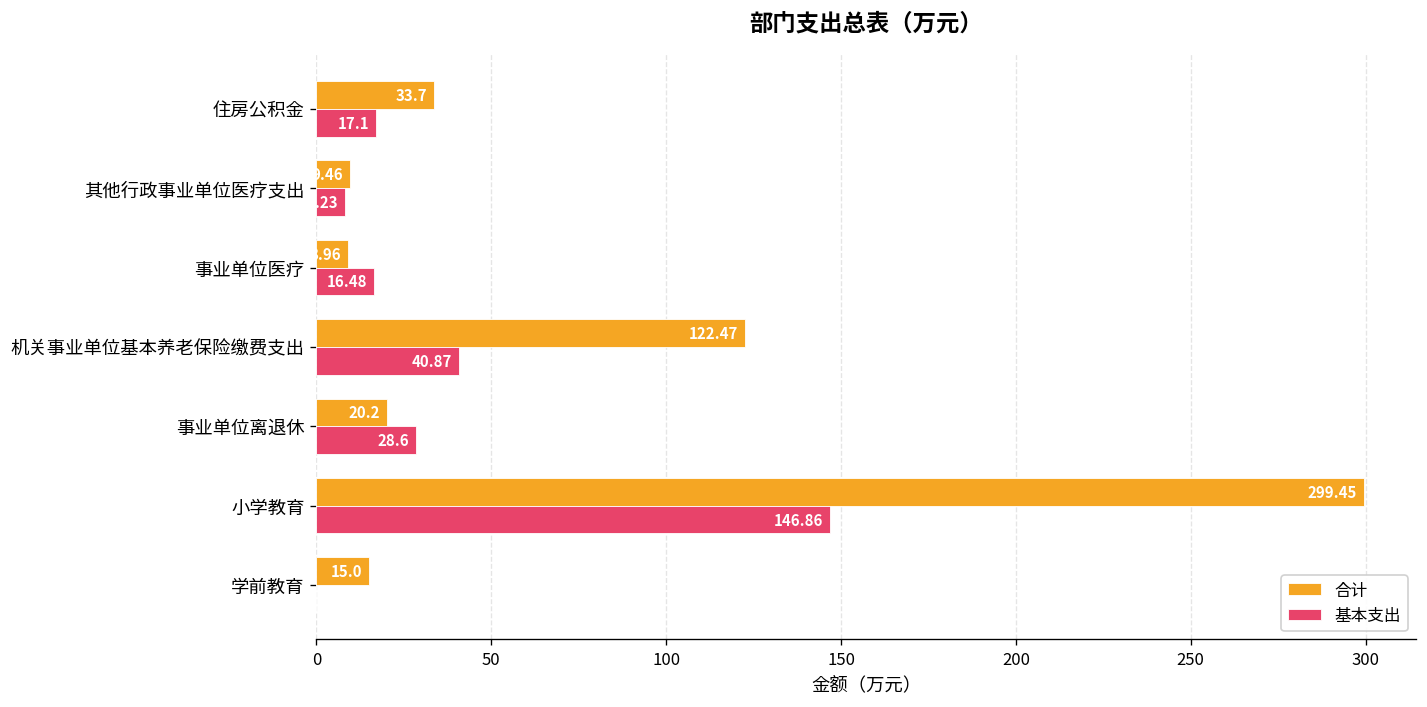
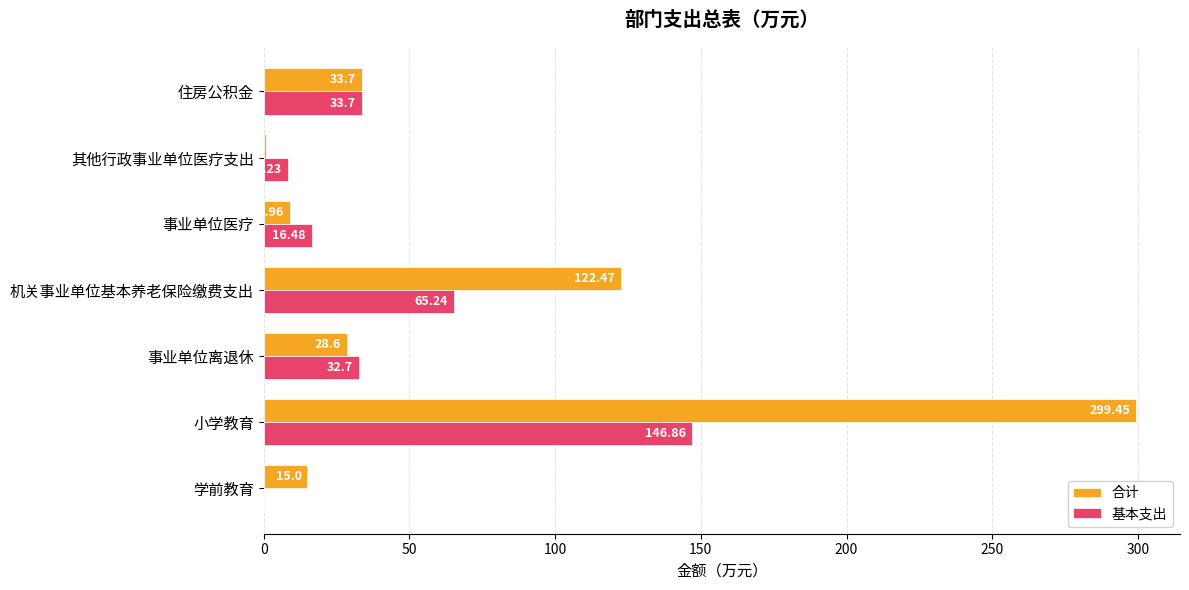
基本支出, 住房公积金: 17.1 -> 33.7
合计, 其他行政事业单位医疗支出: 9 -> 1
基本支出, 机关事业单位基本养老保险缴费支出: 40.87 -> 65.24
合计, 事业单位离退休: 20.2 -> 28.6
基本支出, 事业单位离退休: 28.6 -> 32.7
